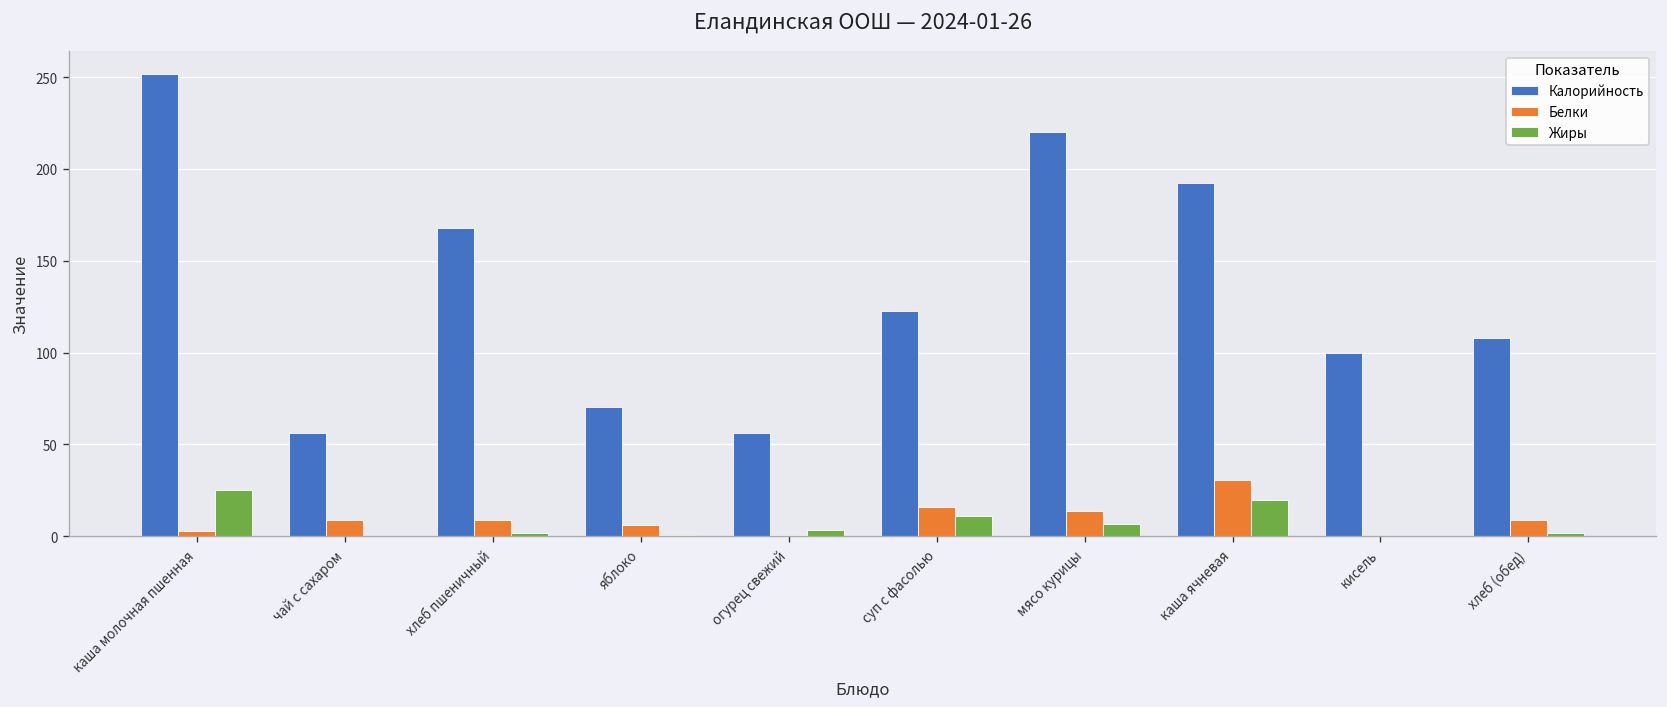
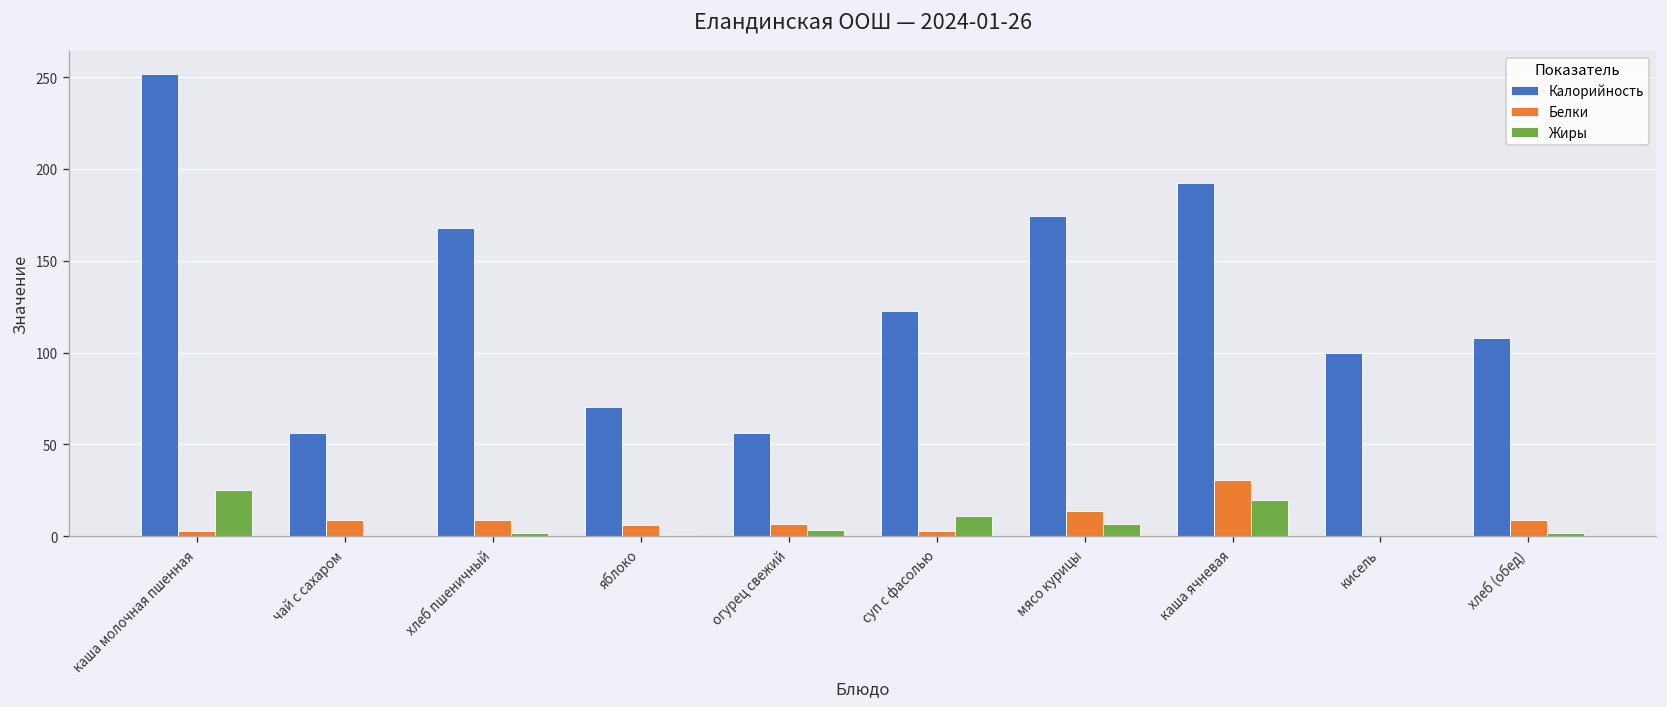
Белки, огурец свежий: 1 -> 7
Белки, суп с фасолью: 16 -> 3
Калорийность, мясо курицы: 220 -> 174
